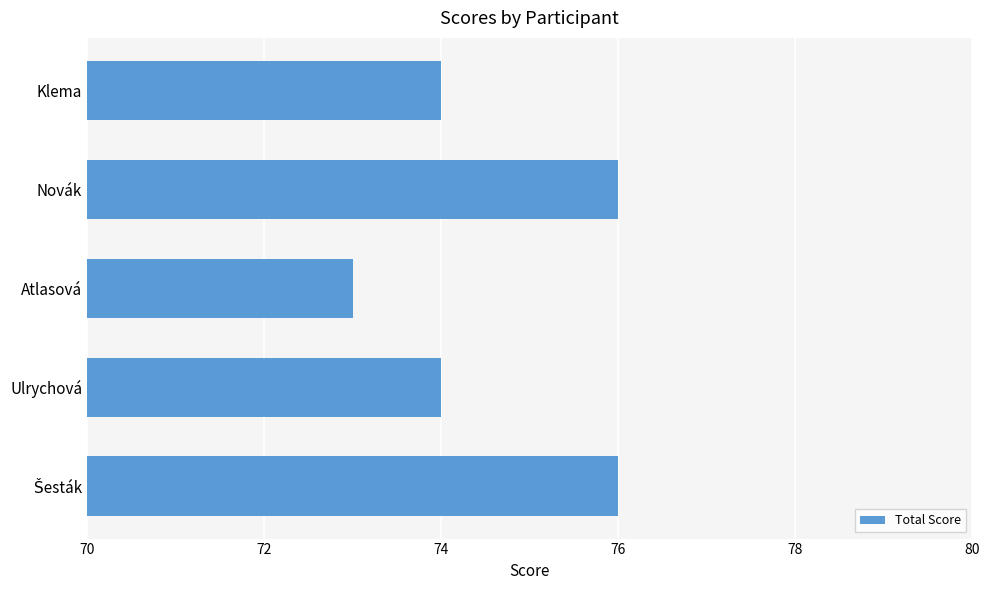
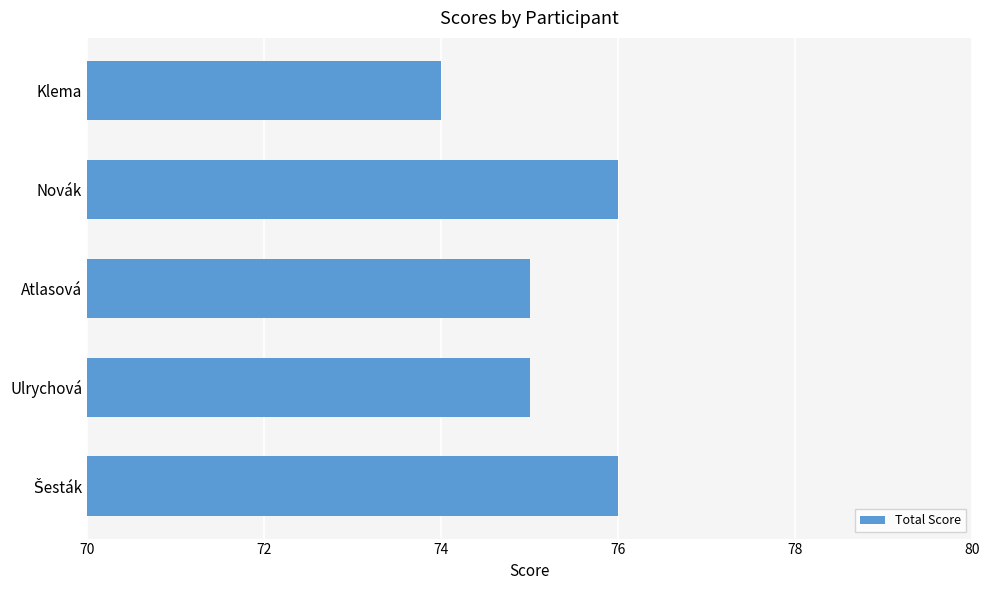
Atlasová: 73 -> 75
Ulrychová: 74 -> 75
